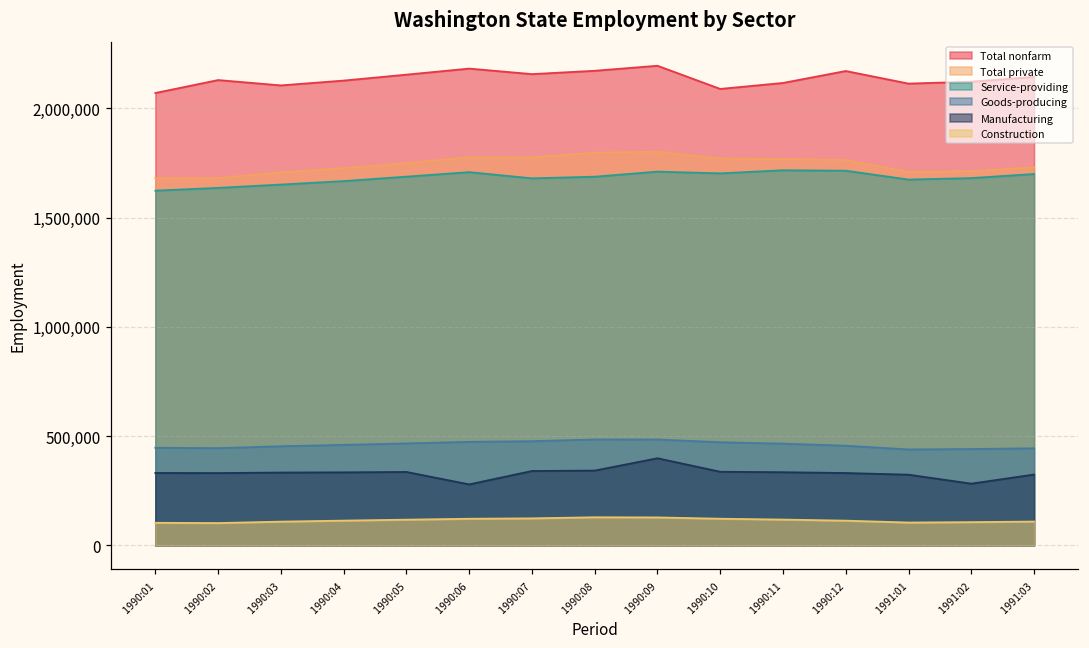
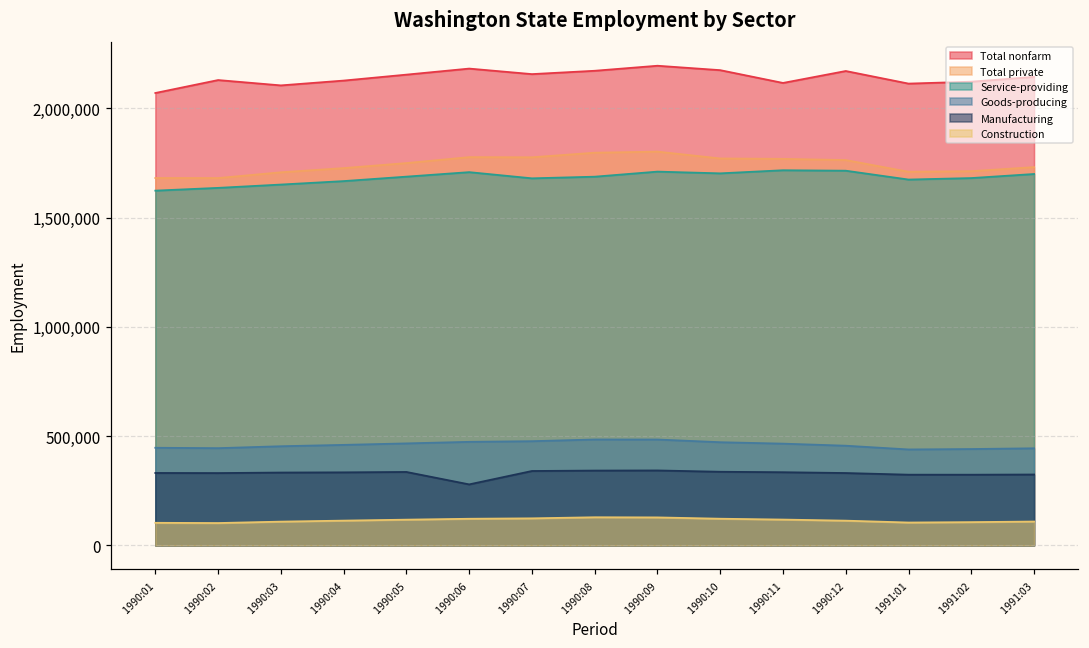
Manufacturing, 1990:09: 400,000 -> 340,000
Total nonfarm, 1990:10: 2,090,000 -> 2,170,000
Manufacturing, 1991:02: 280,000 -> 320,000
